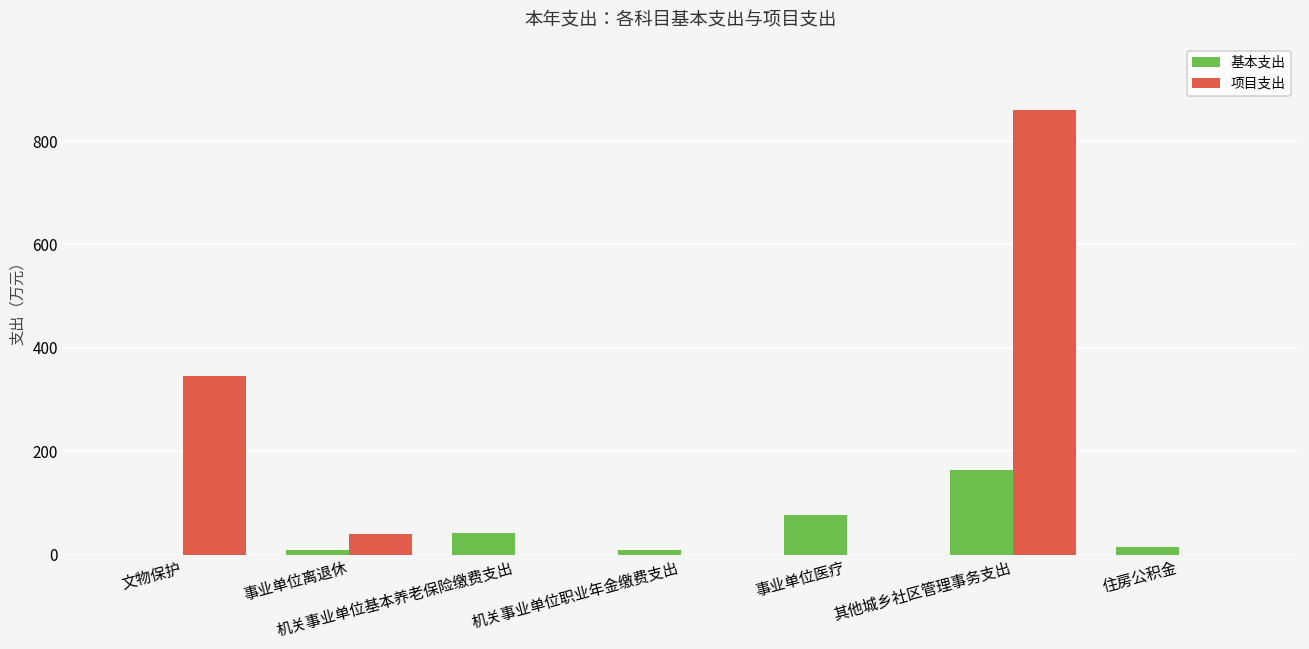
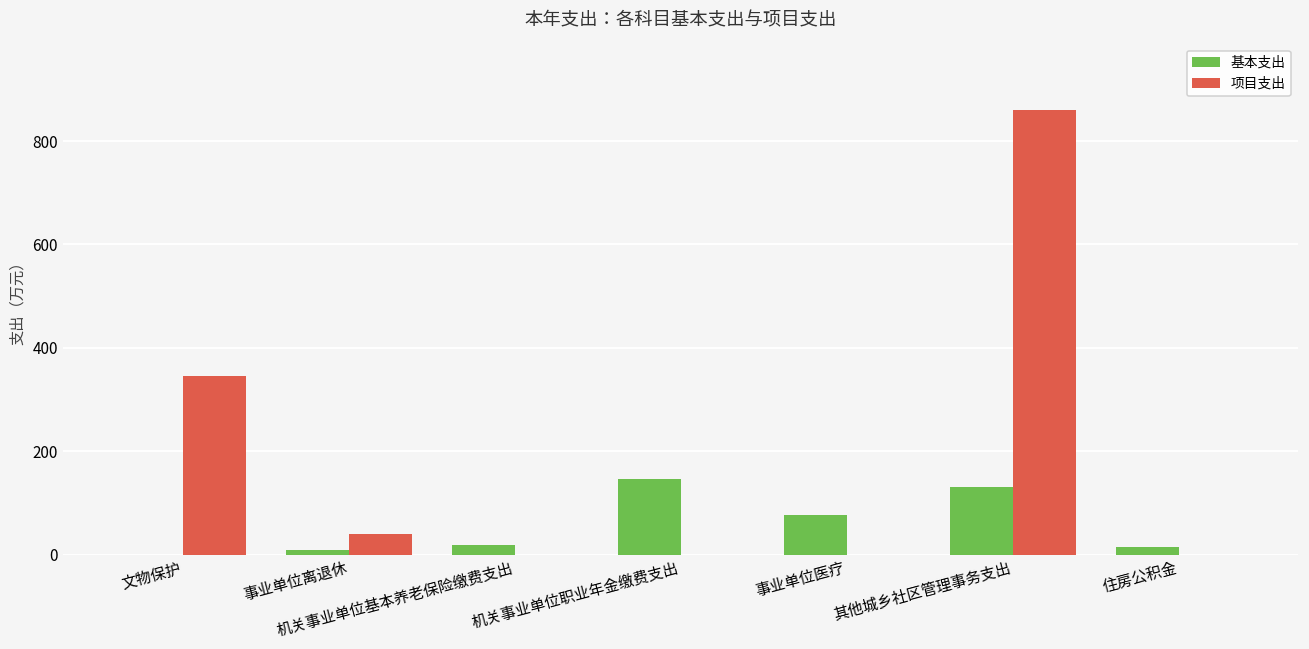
基本支出, 机关事业单位基本养老保险缴费支出: 40 -> 20
基本支出, 机关事业单位职业年金缴费支出: 10 -> 150
基本支出, 其他城乡社区管理事务支出: 160 -> 130
